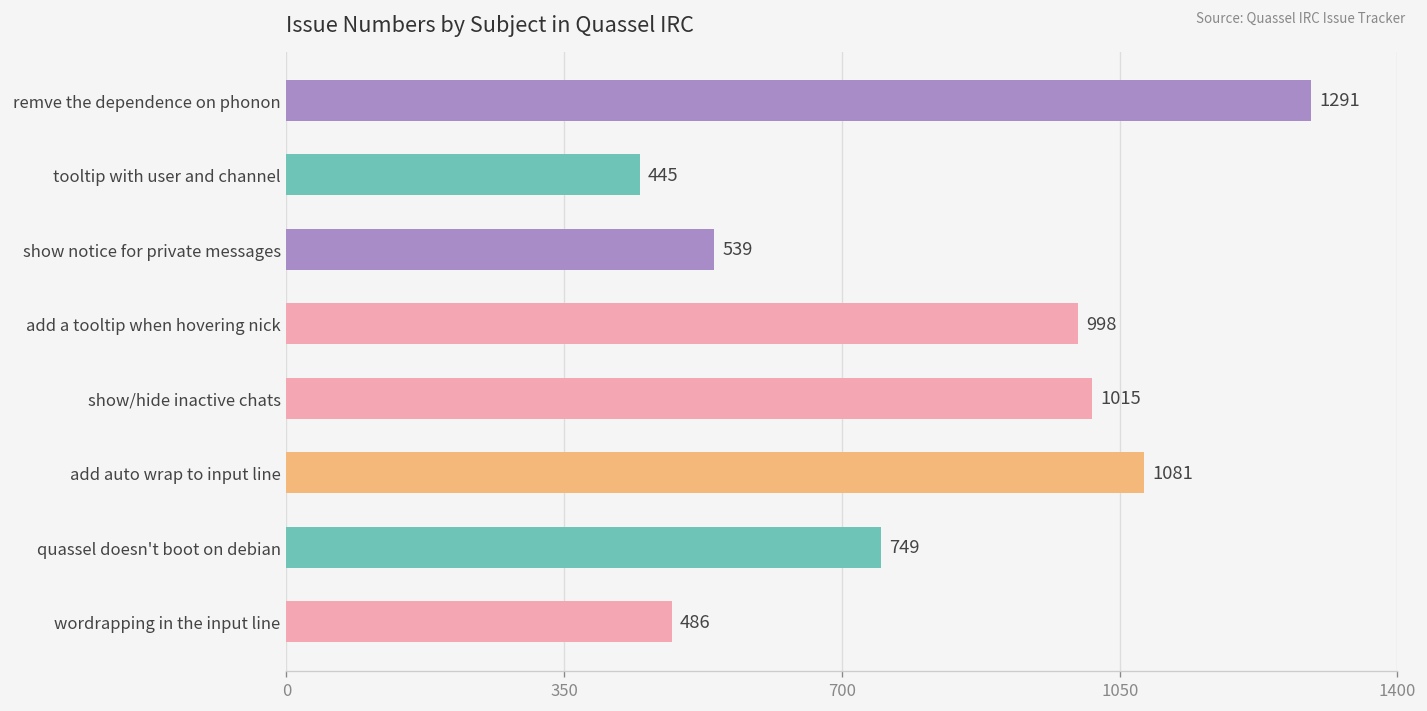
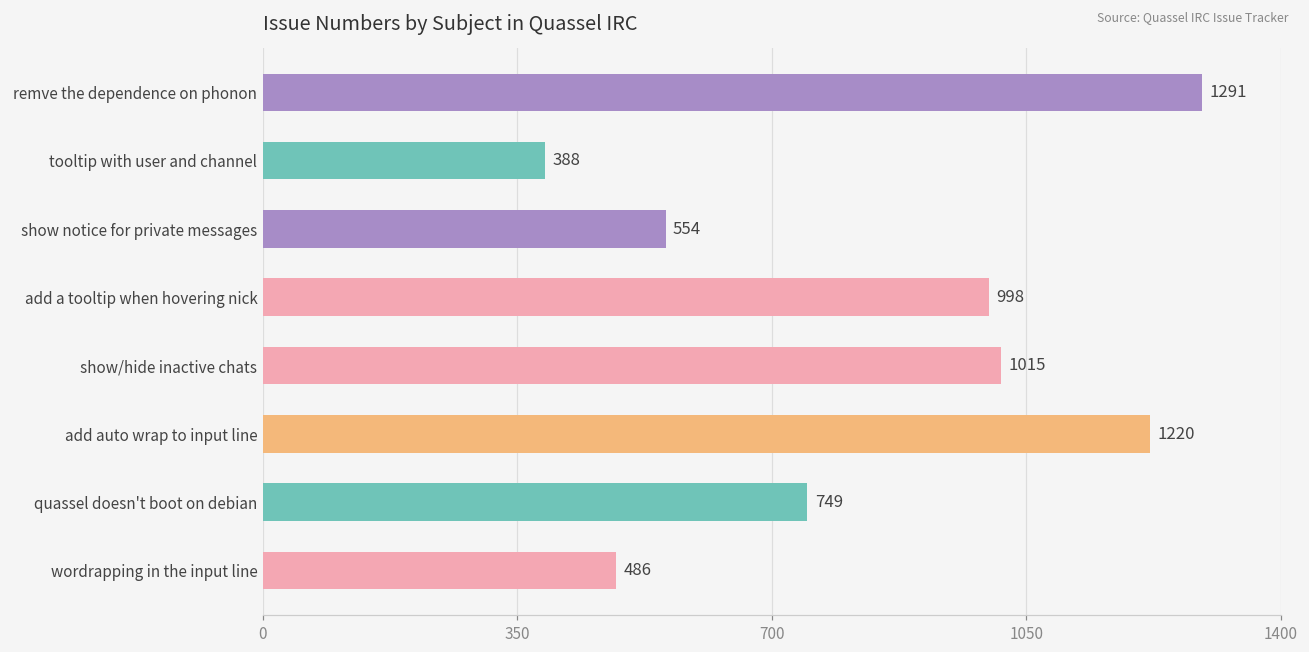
tooltip with user and channel: 445 -> 388
show notice for private messages: 539 -> 554
add auto wrap to input line: 1081 -> 1220
